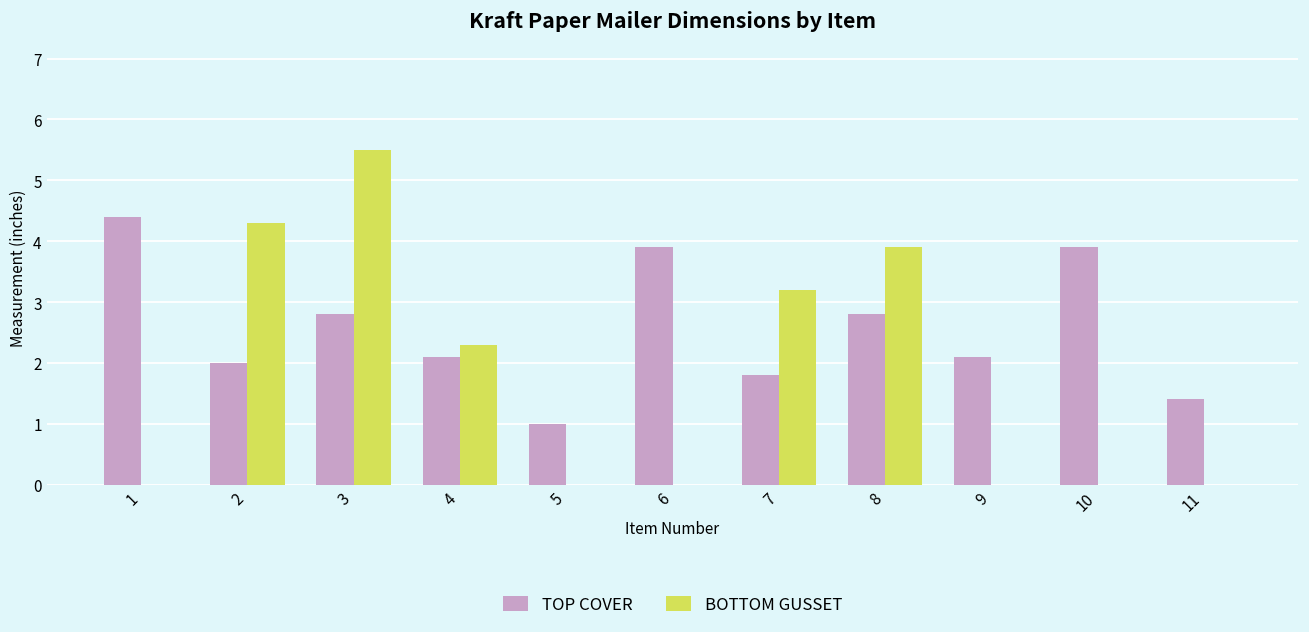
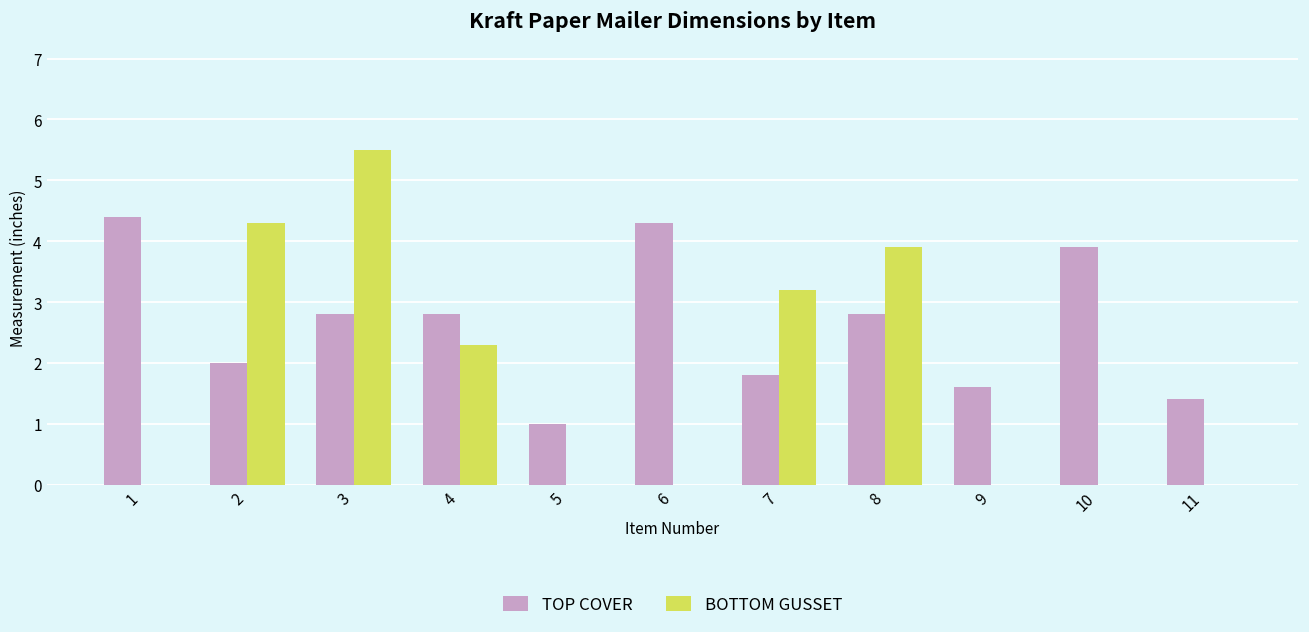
TOP COVER, 4: 2.1 -> 2.8
TOP COVER, 6: 3.9 -> 4.3
TOP COVER, 9: 2.1 -> 1.6
